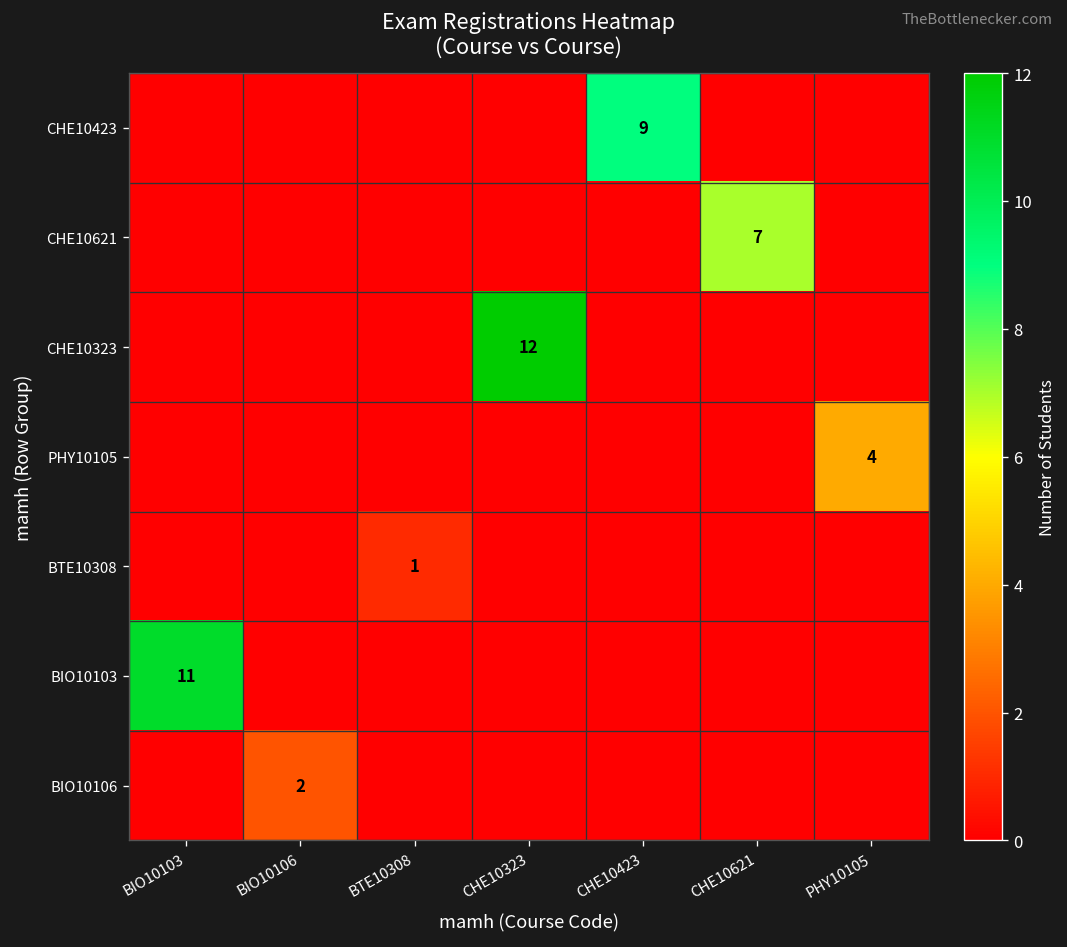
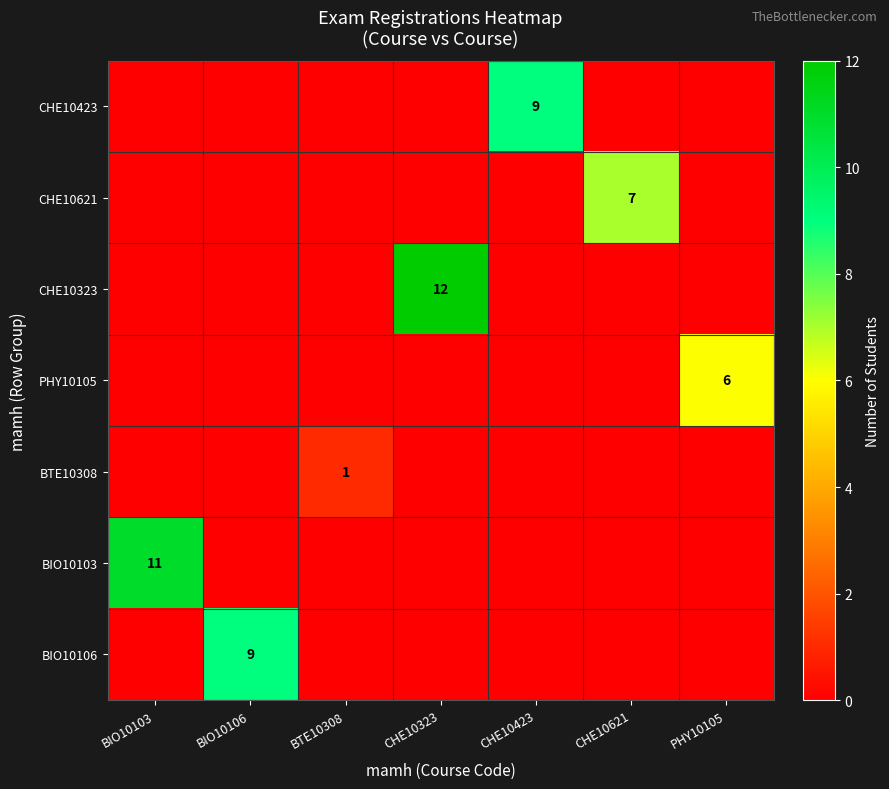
PHY10105, PHY10105: 4 -> 6
BIO10106, BIO10106: 2 -> 9
